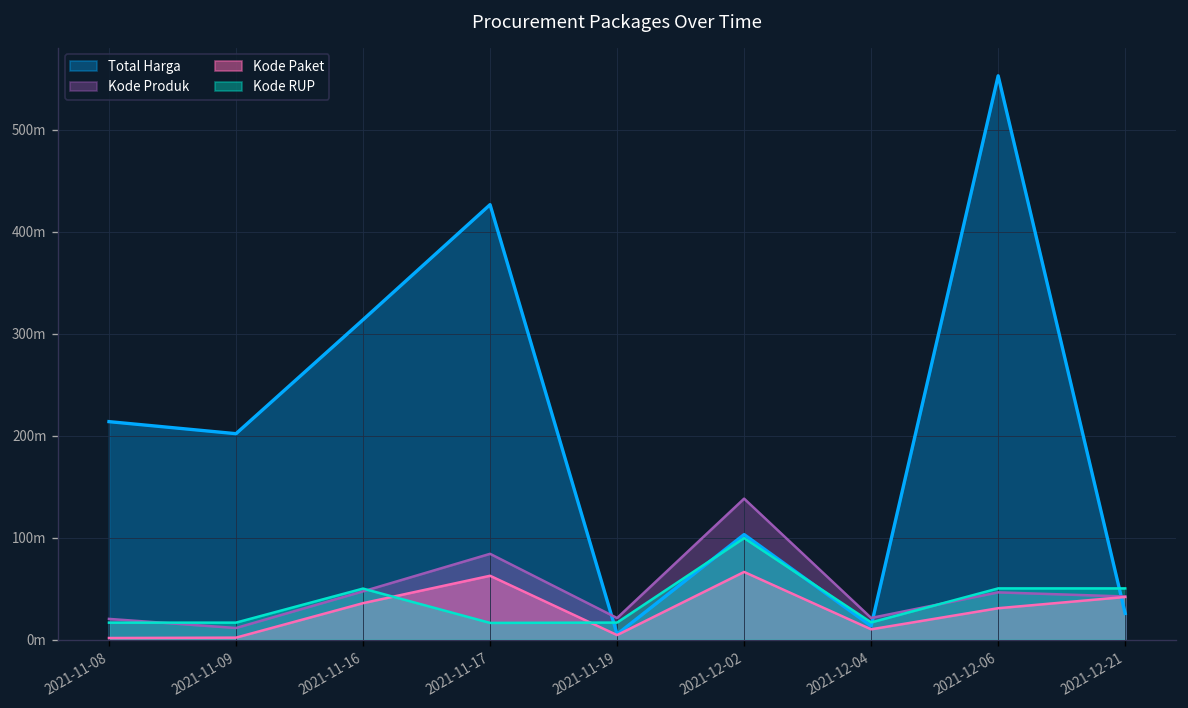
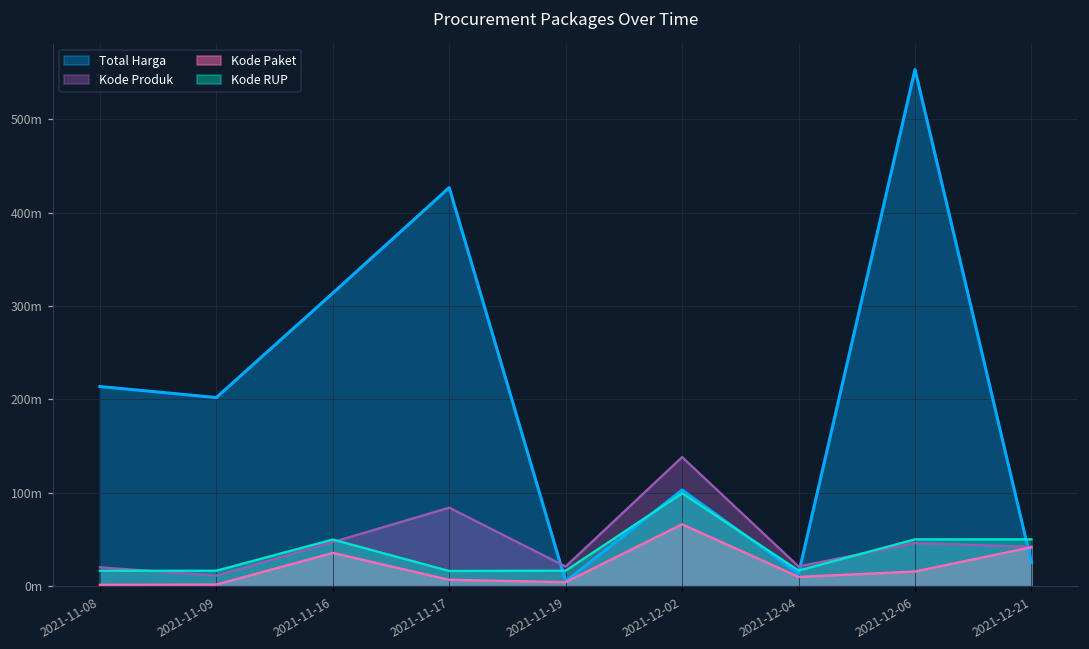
Kode Paket, 2021-11-17: 60m -> 10m
Kode Paket, 2021-12-06: 30m -> 20m
